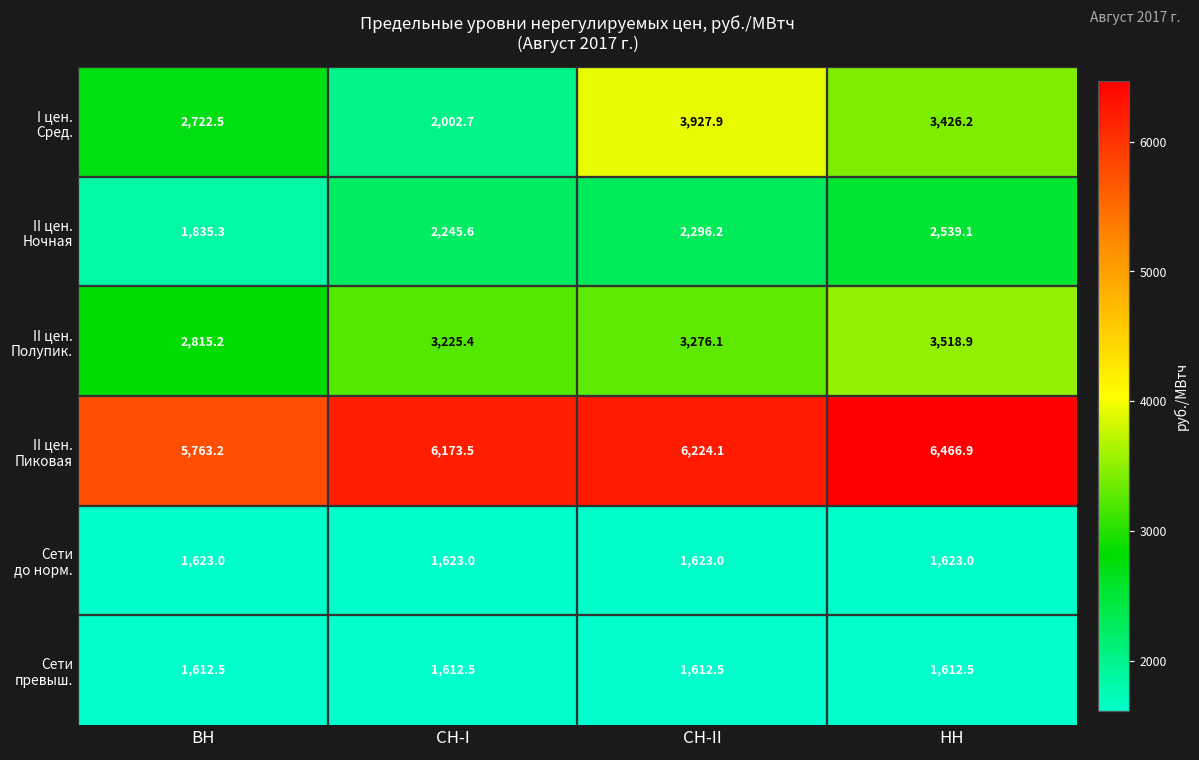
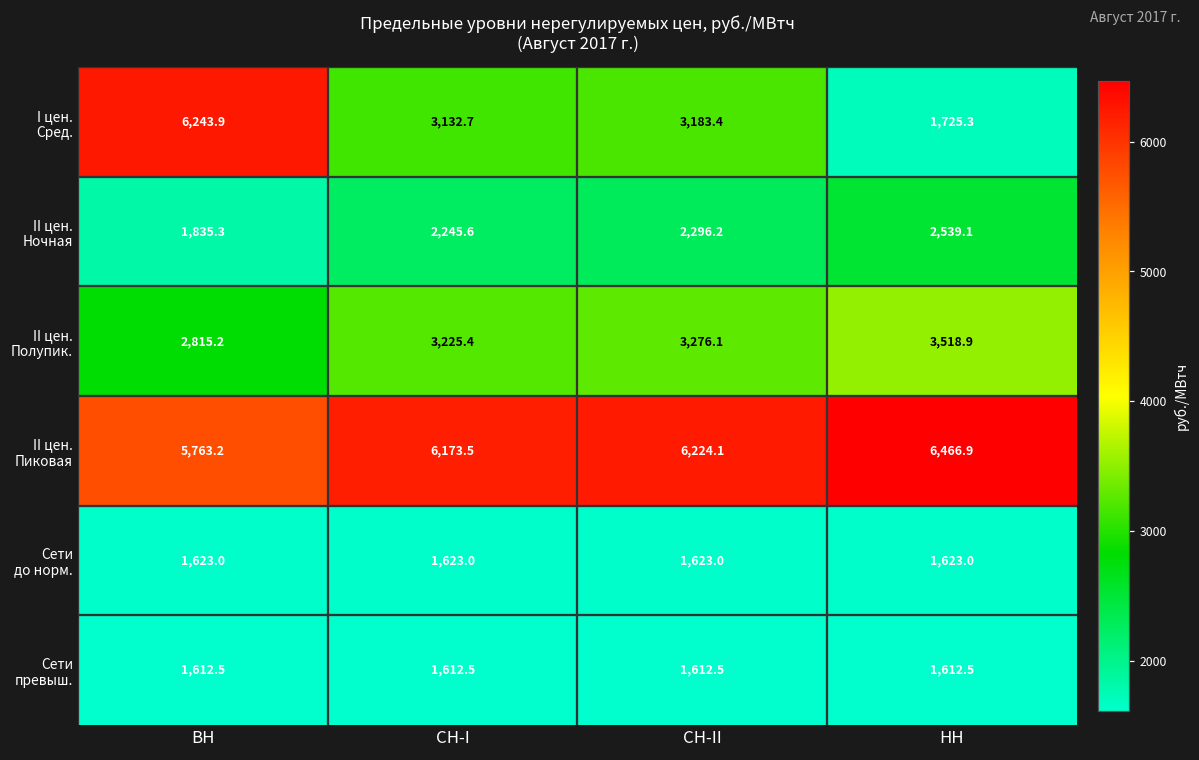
I цен. Сред., ВН: 2,722.5 -> 6,243.9
I цен. Сред., СН-I: 2,002.7 -> 3,132.7
I цен. Сред., СН-II: 3,927.9 -> 3,183.4
I цен. Сред., НН: 3,426.2 -> 1,725.3
